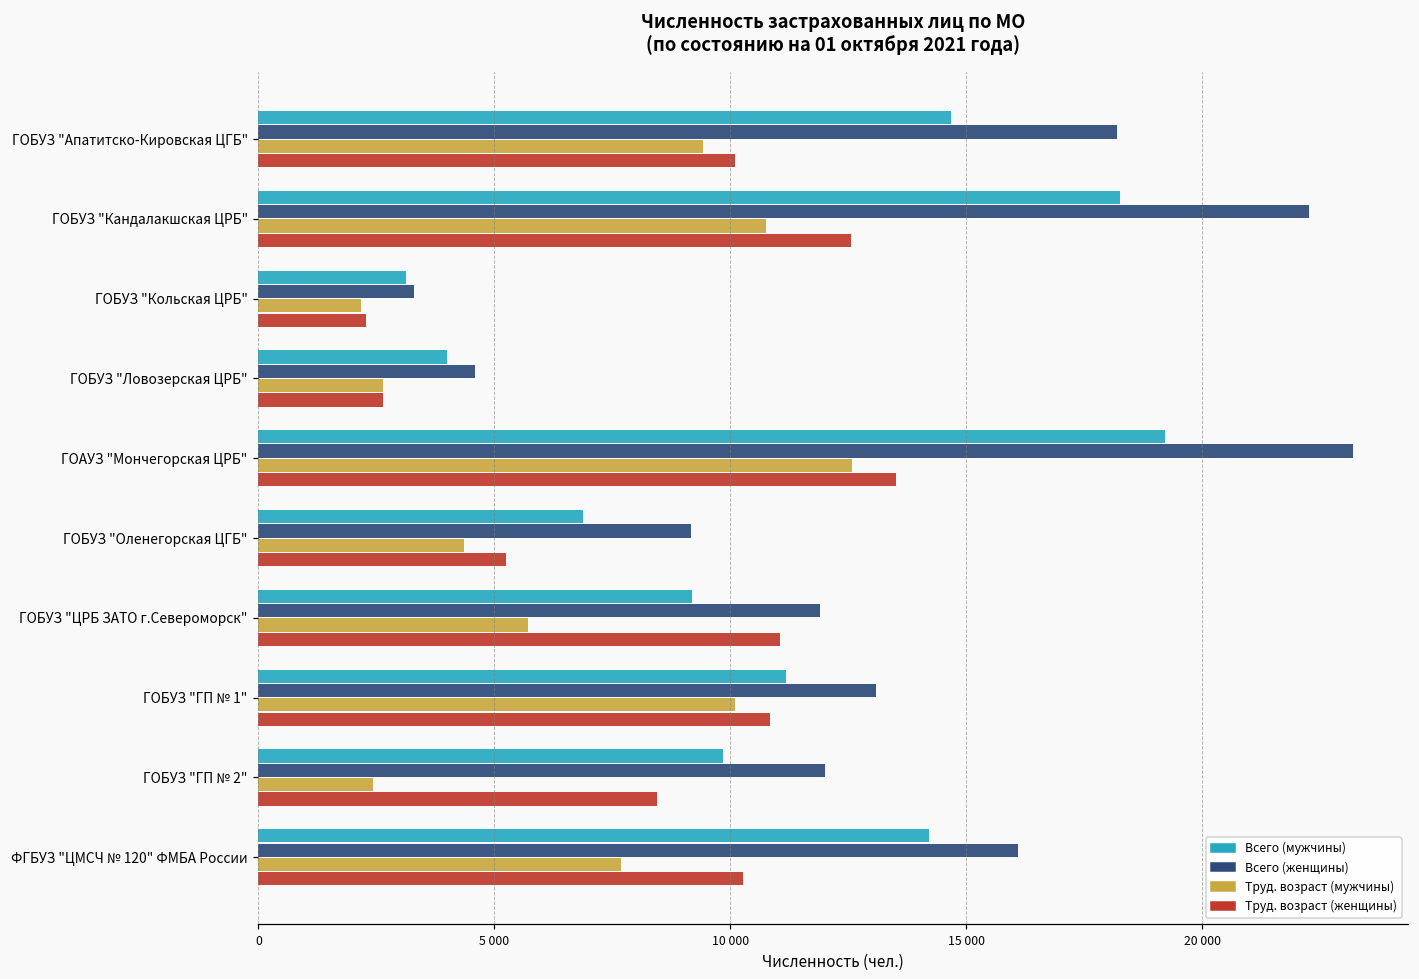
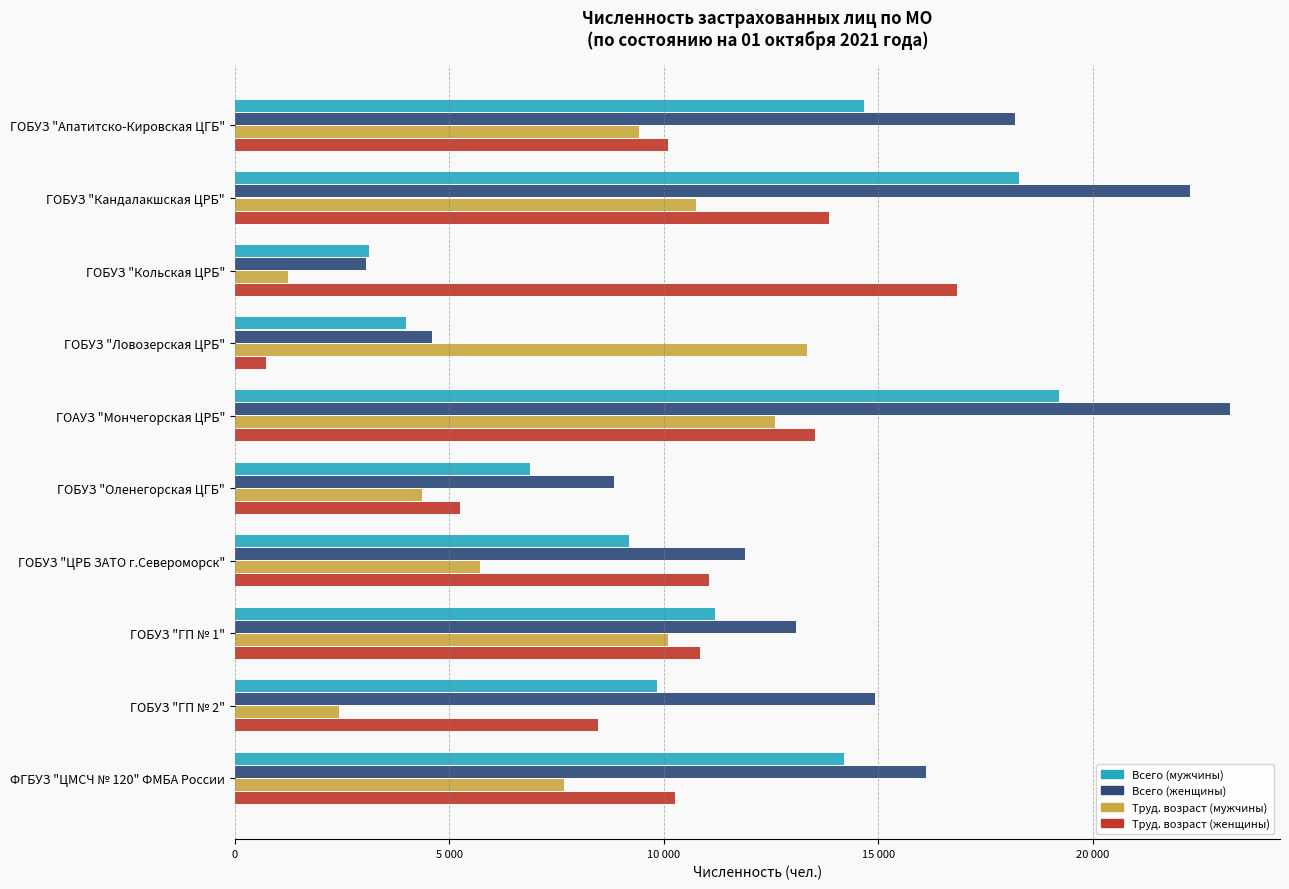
Труд. возраст (женщины), ГОБУЗ "Кандалакшская ЦРБ": 12600 -> 13800
Всего (женщины), ГОБУЗ "Кольская ЦРБ": 3300 -> 3100
Труд. возраст (мужчины), ГОБУЗ "Кольская ЦРБ": 2200 -> 1200
Труд. возраст (женщины), ГОБУЗ "Кольская ЦРБ": 2300 -> 16800
Труд. возраст (мужчины), ГОБУЗ "Ловозерская ЦРБ": 2600 -> 13300
Труд. возраст (женщины), ГОБУЗ "Ловозерская ЦРБ": 2600 -> 700
Всего (женщины), ГОБУЗ "Оленегорская ЦГБ": 9200 -> 8800
Всего (женщины), ГОБУЗ "ГП № 2": 12000 -> 14900
